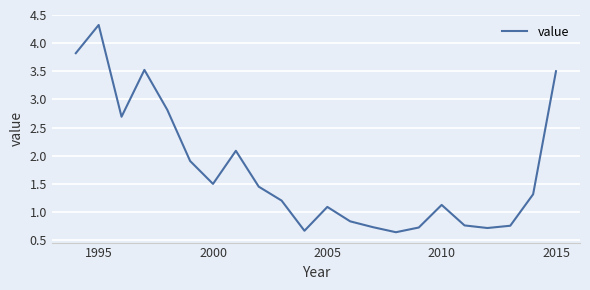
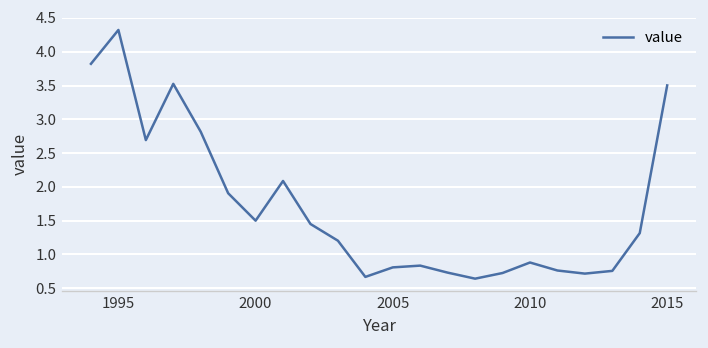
2005: 1.1 -> 0.8
2010: 1.1 -> 0.9
